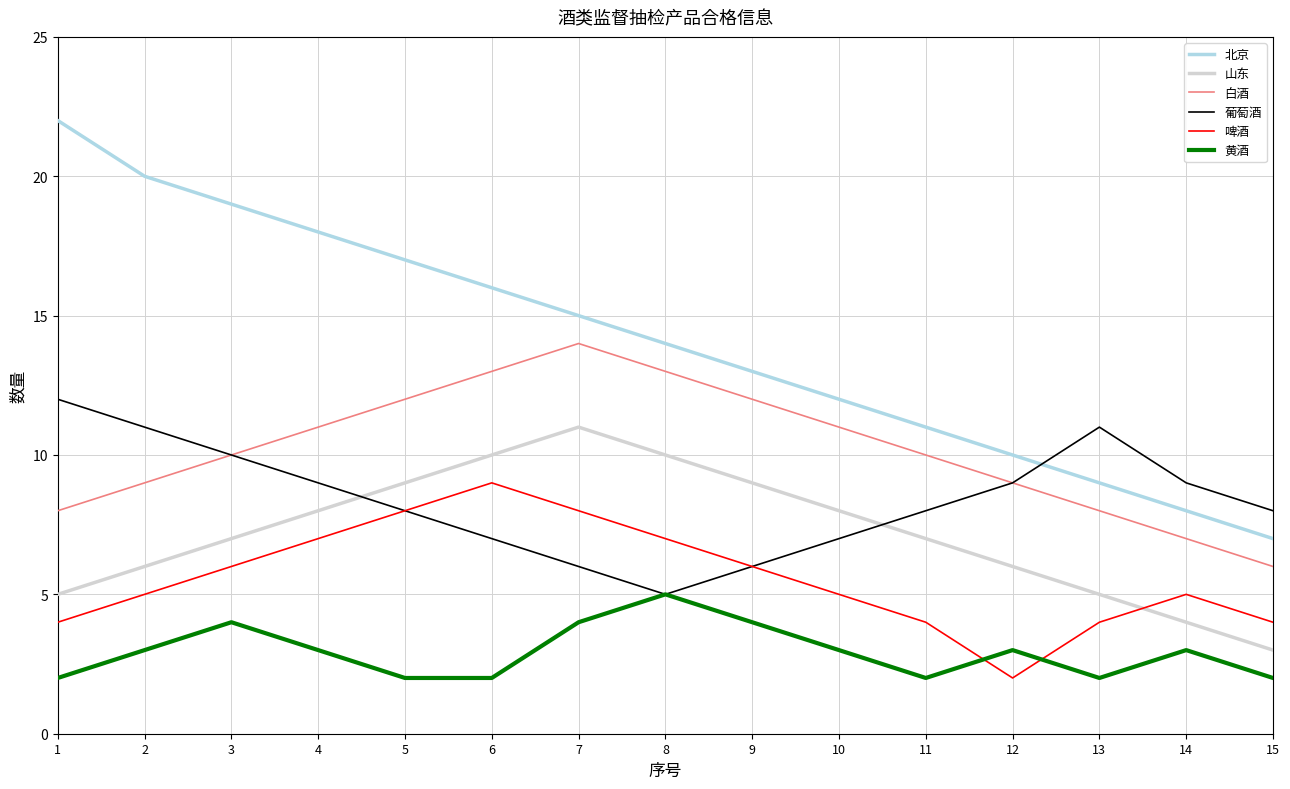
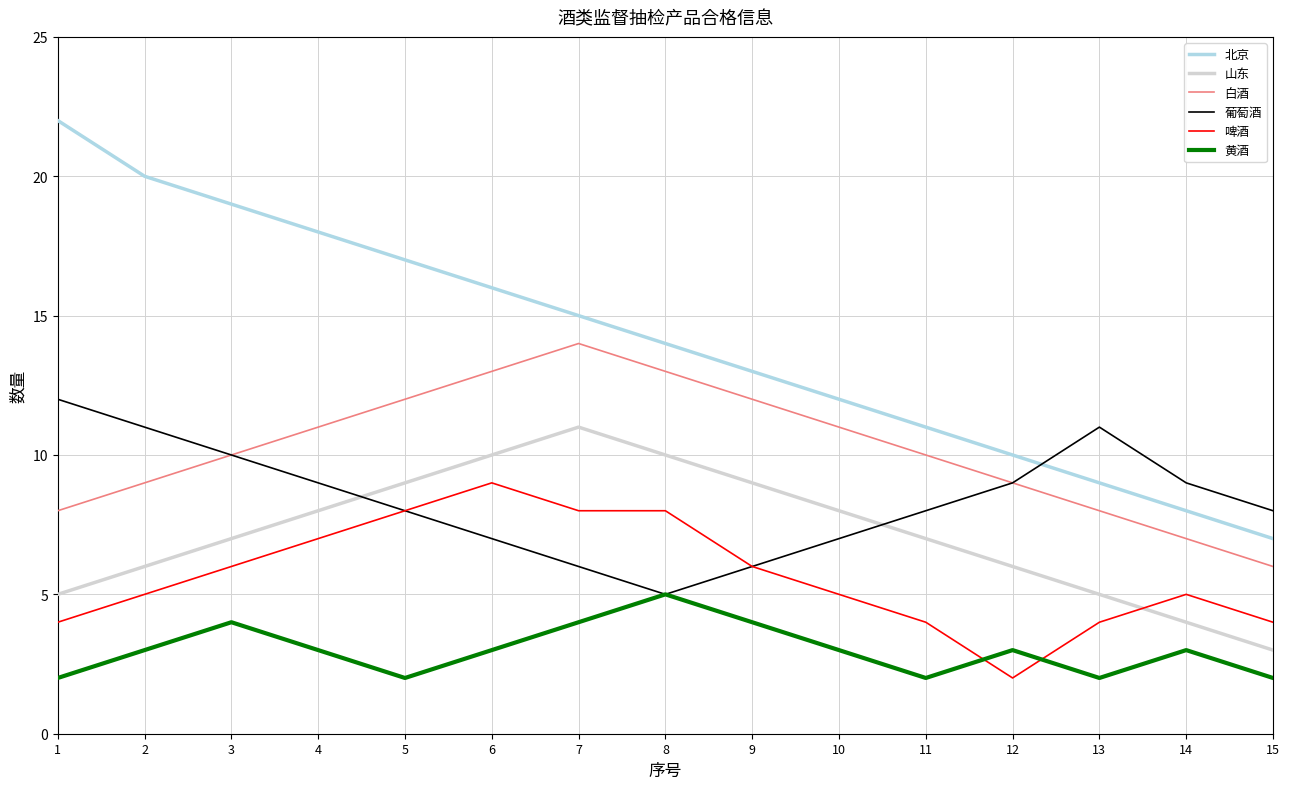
黄酒, 6: 2 -> 3
啤酒, 8: 7 -> 8
